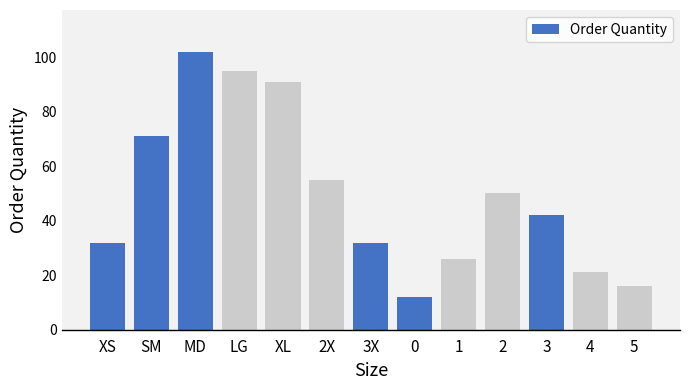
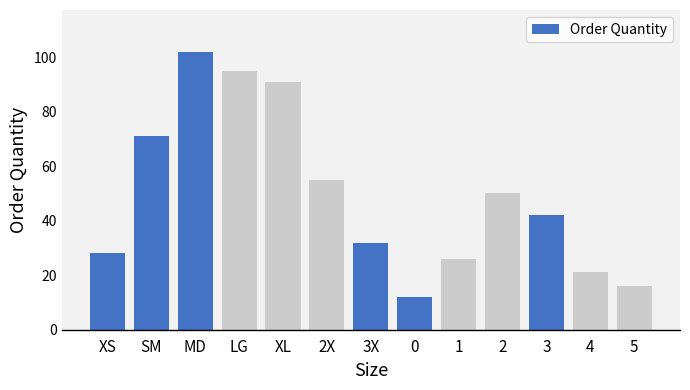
XS: 32 -> 28
